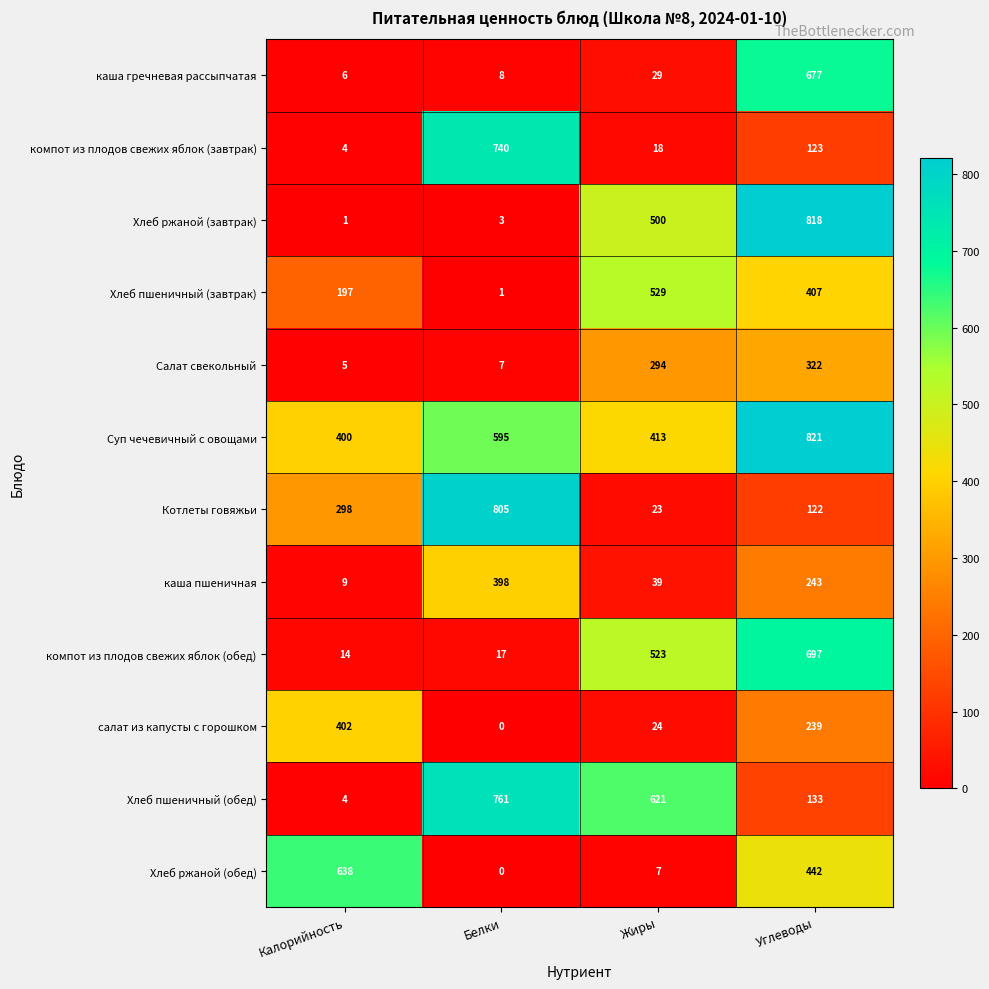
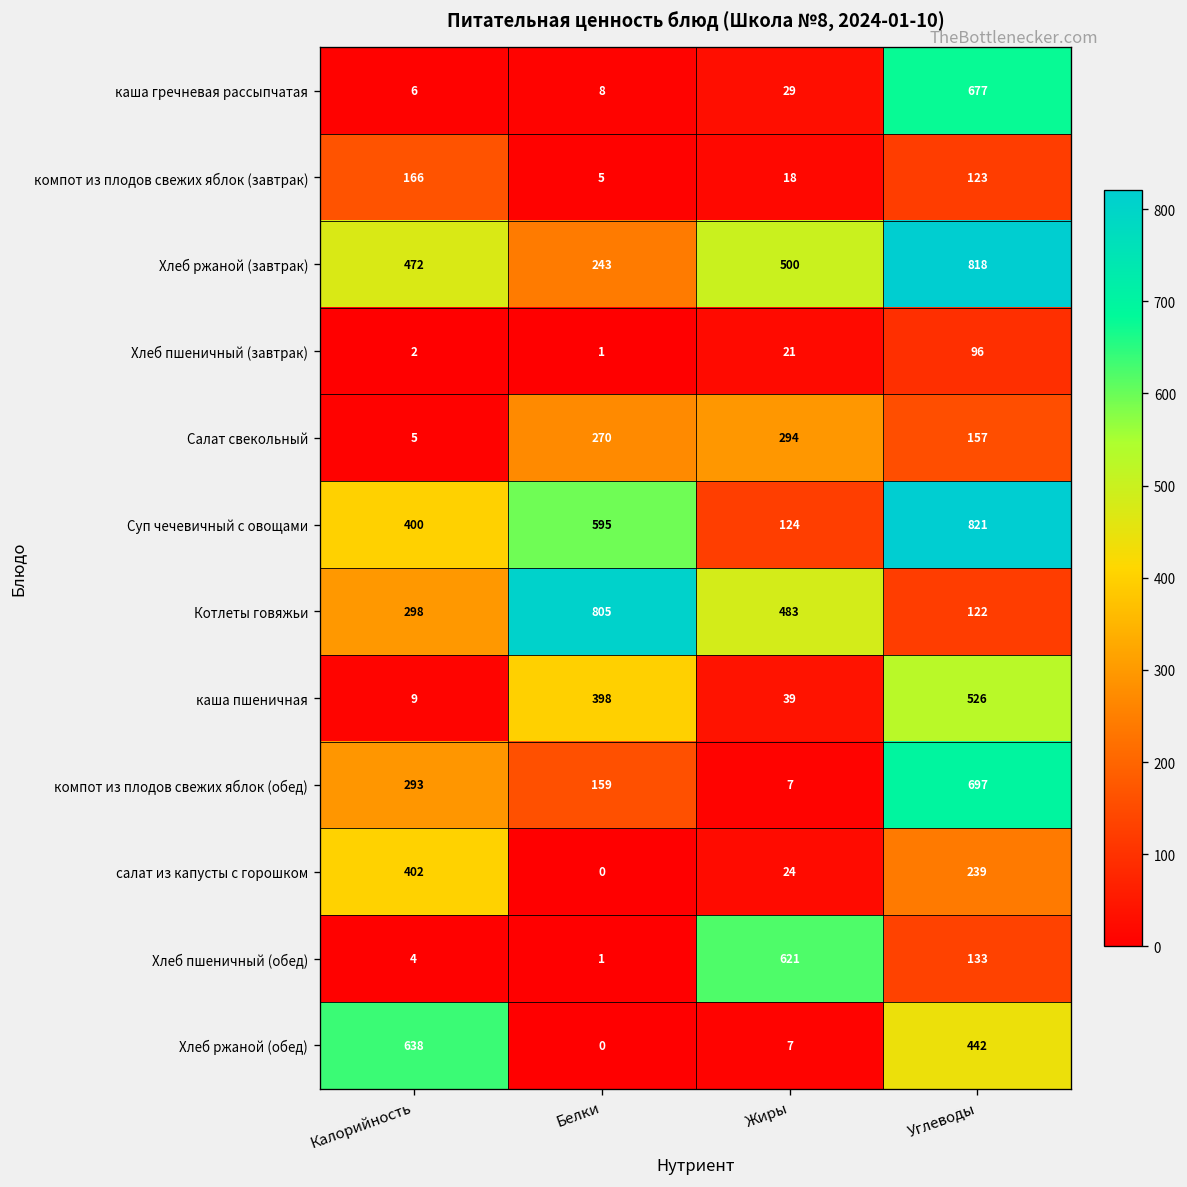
компот из плодов свежих яблок (завтрак), Калорийность: 4 -> 166
компот из плодов свежих яблок (завтрак), Белки: 740 -> 5
Хлеб ржаной (завтрак), Калорийность: 1 -> 472
Хлеб ржаной (завтрак), Белки: 3 -> 243
Хлеб пшеничный (завтрак), Калорийность: 197 -> 2
Хлеб пшеничный (завтрак), Жиры: 529 -> 21
Хлеб пшеничный (завтрак), Углеводы: 407 -> 96
Салат свекольный, Белки: 7 -> 270
Салат свекольный, Углеводы: 322 -> 157
Суп чечевичный с овощами, Жиры: 413 -> 124
Котлеты говяжьи, Жиры: 23 -> 483
каша пшеничная, Углеводы: 243 -> 526
компот из плодов свежих яблок (обед), Калорийность: 14 -> 293
компот из плодов свежих яблок (обед), Белки: 17 -> 159
компот из плодов свежих яблок (обед), Жиры: 523 -> 7
Хлеб пшеничный (обед), Белки: 761 -> 1
